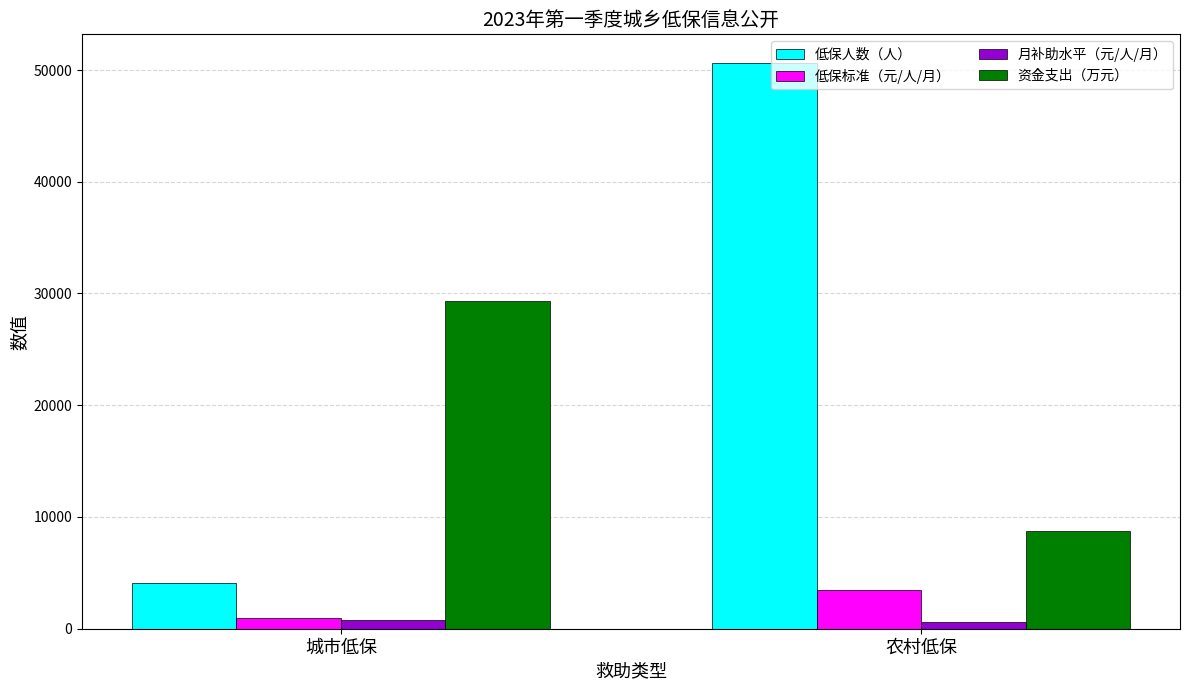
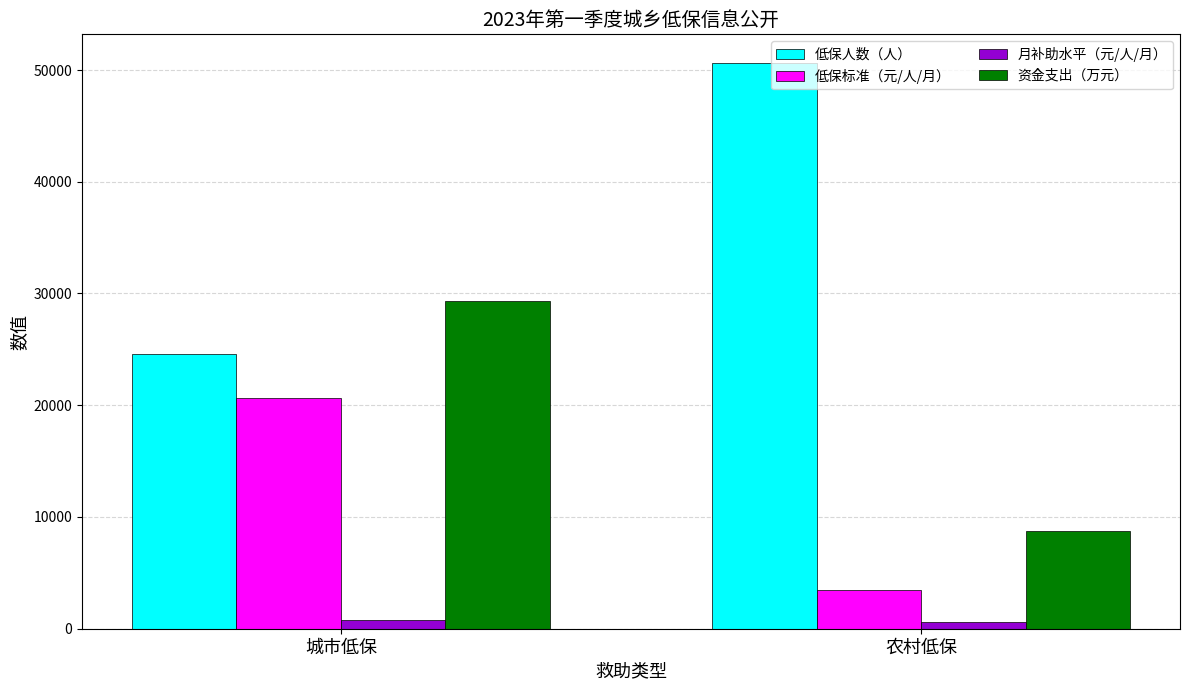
低保人数（人）, 城市低保: 4100 -> 24600
低保标准（元/人/月）, 城市低保: 900 -> 20600
